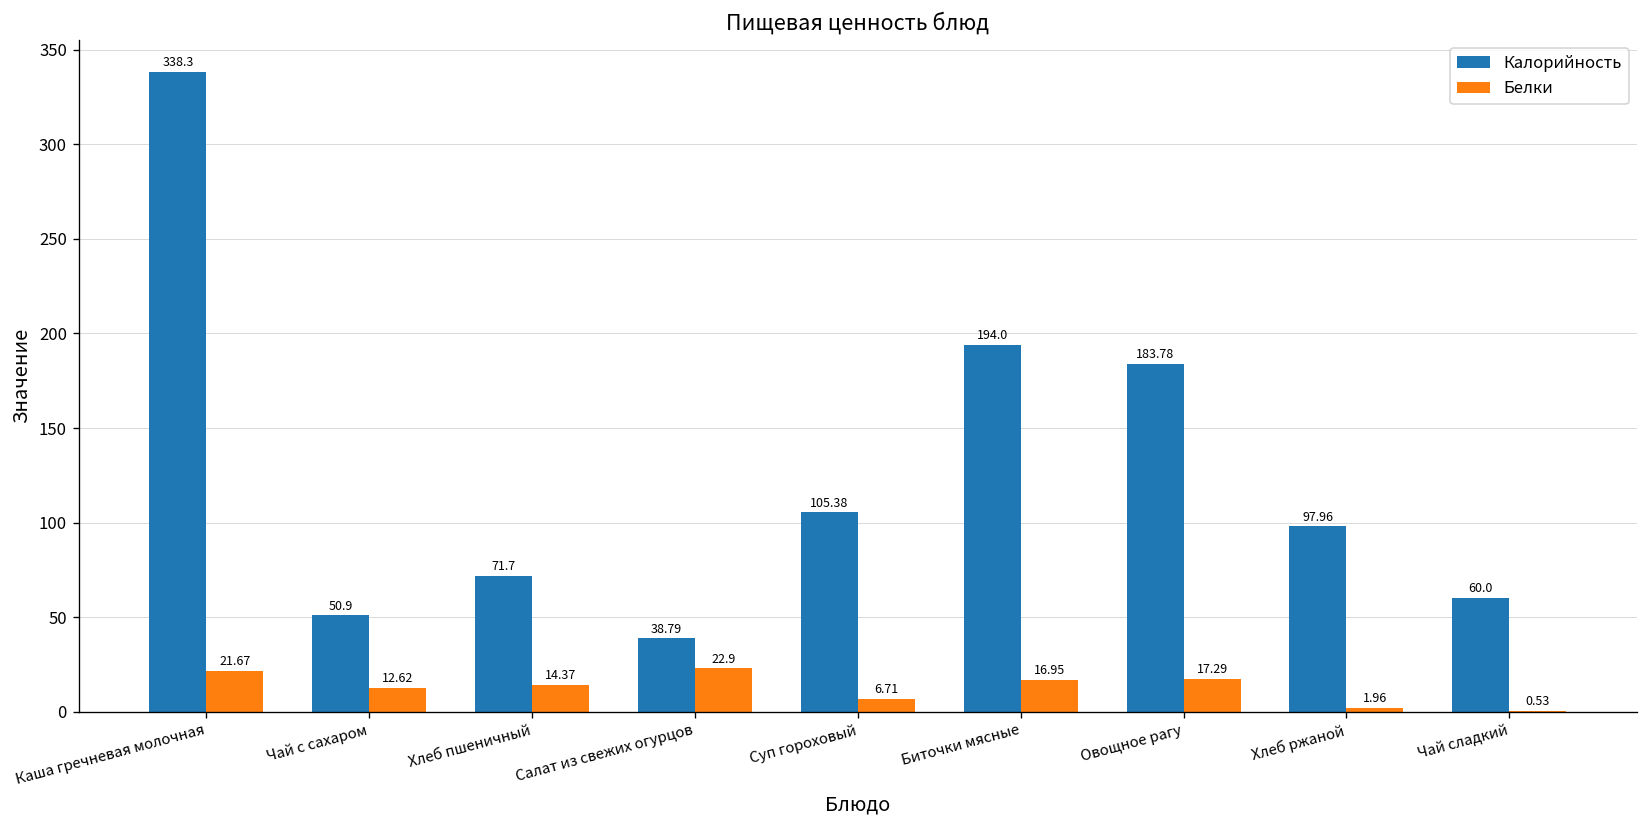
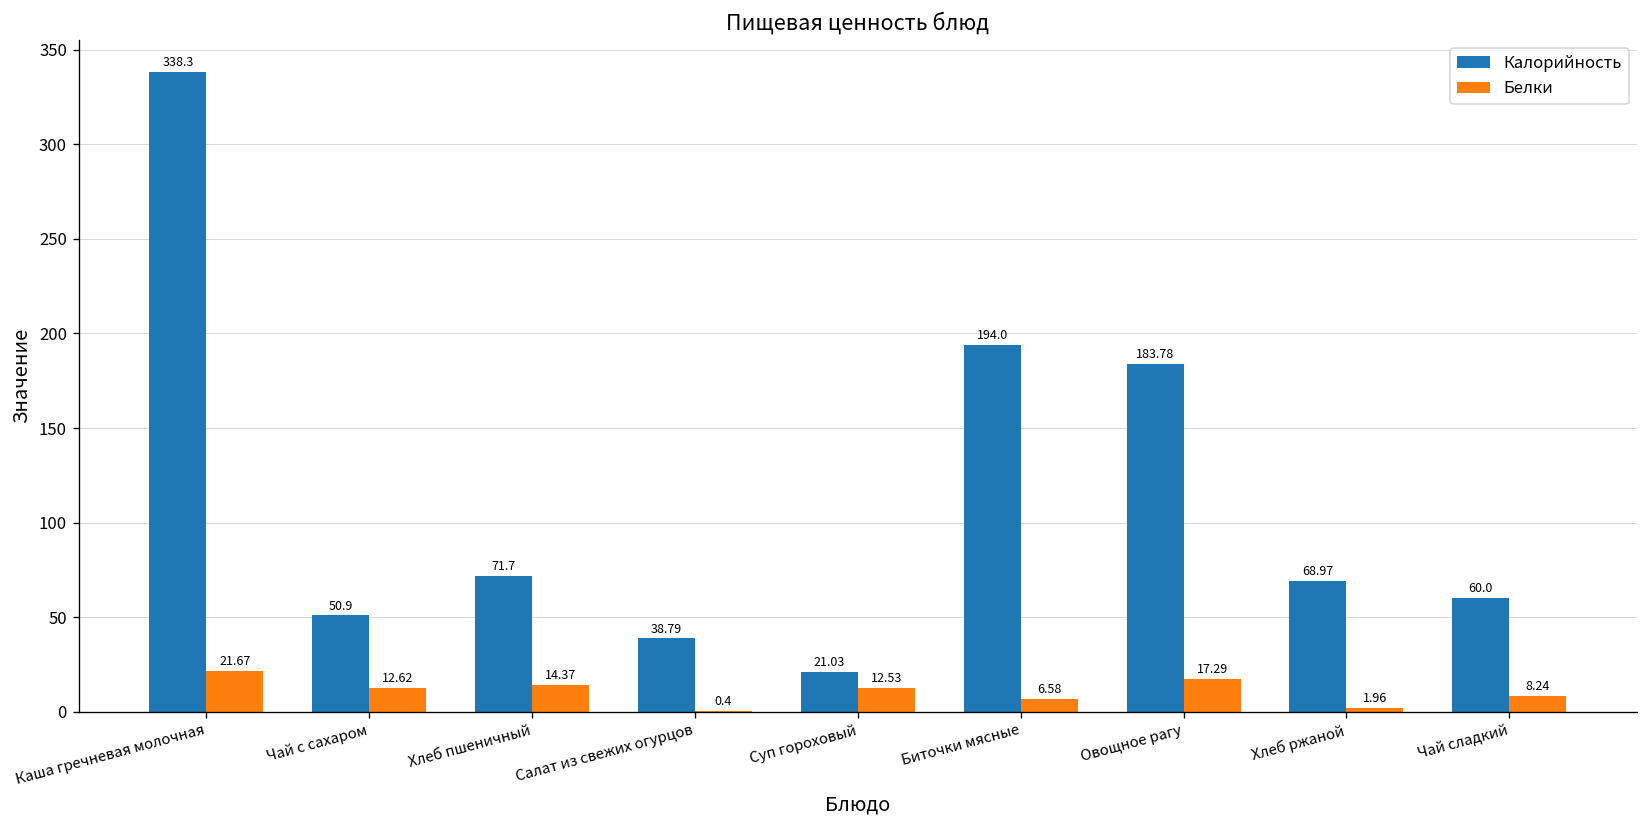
Белки, Салат из свежих огурцов: 22.9 -> 0.4
Калорийность, Суп гороховый: 105.38 -> 21.03
Белки, Суп гороховый: 6.71 -> 12.53
Белки, Биточки мясные: 16.95 -> 6.58
Калорийность, Хлеб ржаной: 97.96 -> 68.97
Белки, Чай сладкий: 0.53 -> 8.24
